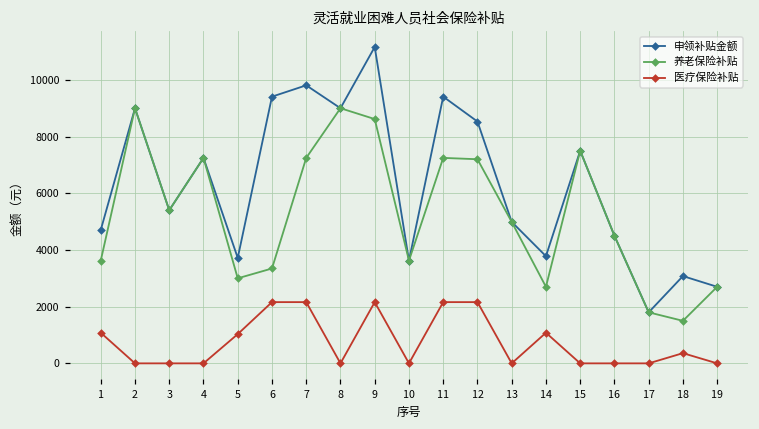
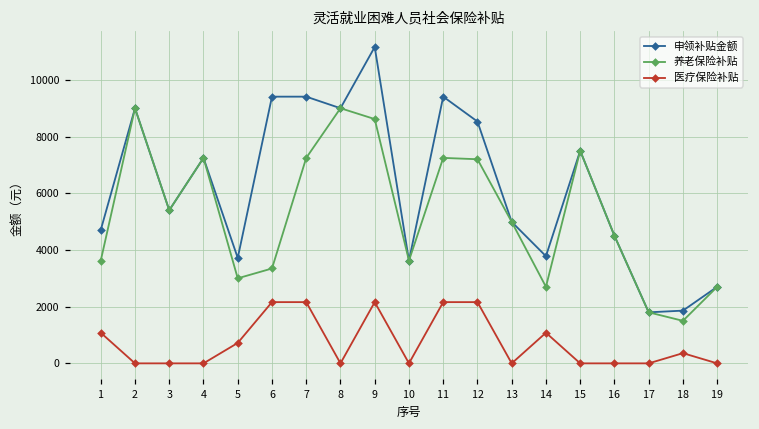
医疗保险补贴, 5: 1000 -> 700
申领补贴金额, 7: 9800 -> 9400
申领补贴金额, 18: 3100 -> 1900
